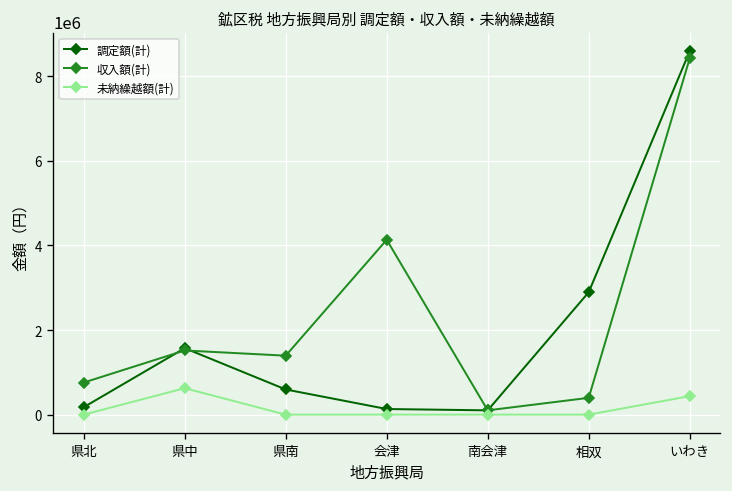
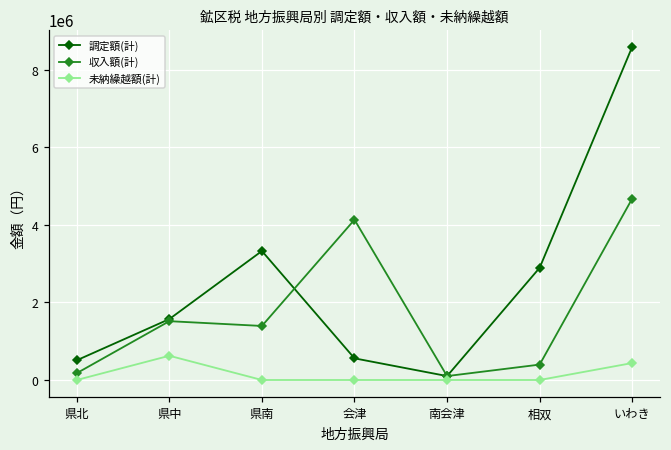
調定額(計), 県北: 200000 -> 500000
収入額(計), 県北: 800000 -> 200000
調定額(計), 県南: 600000 -> 3300000
調定額(計), 会津: 100000 -> 600000
収入額(計), いわき: 8400000 -> 4700000
